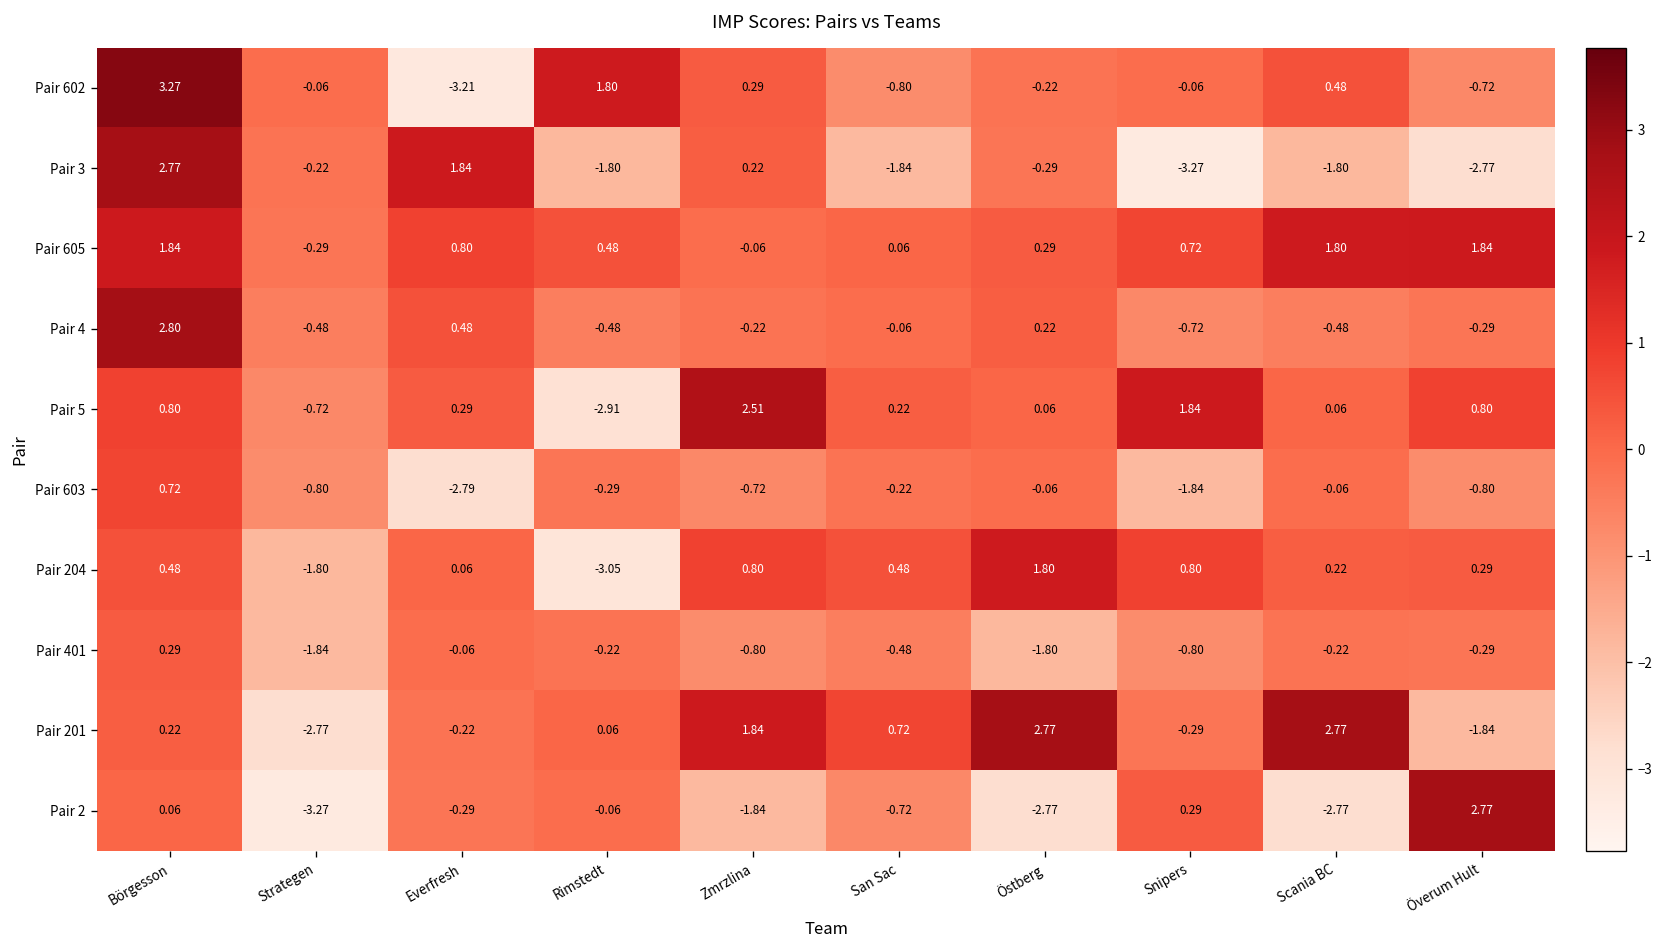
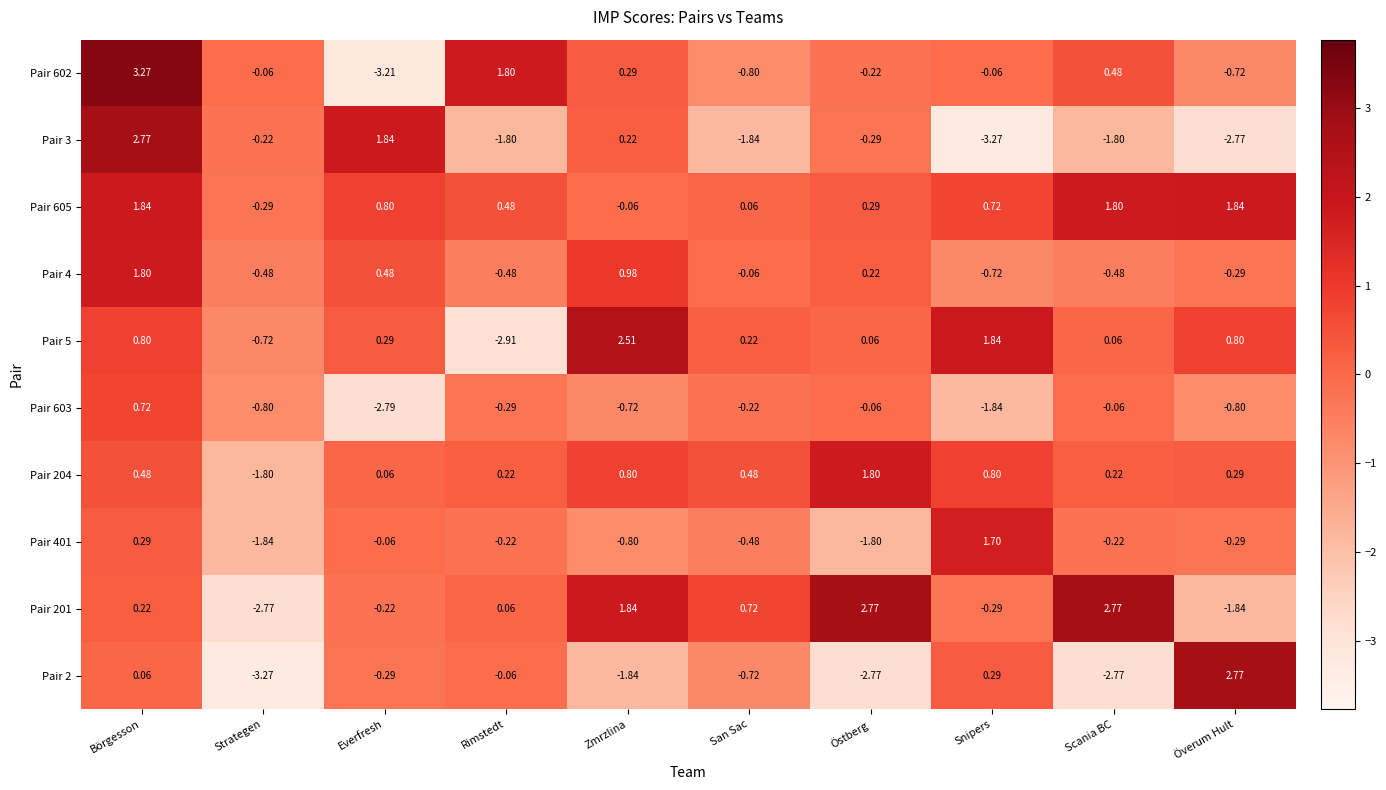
Pair 4, Börgesson: 2.80 -> 1.80
Pair 4, Zmrzlina: -0.22 -> 0.98
Pair 204, Rimstedt: -3.05 -> 0.22
Pair 401, Snipers: -0.80 -> 1.70
